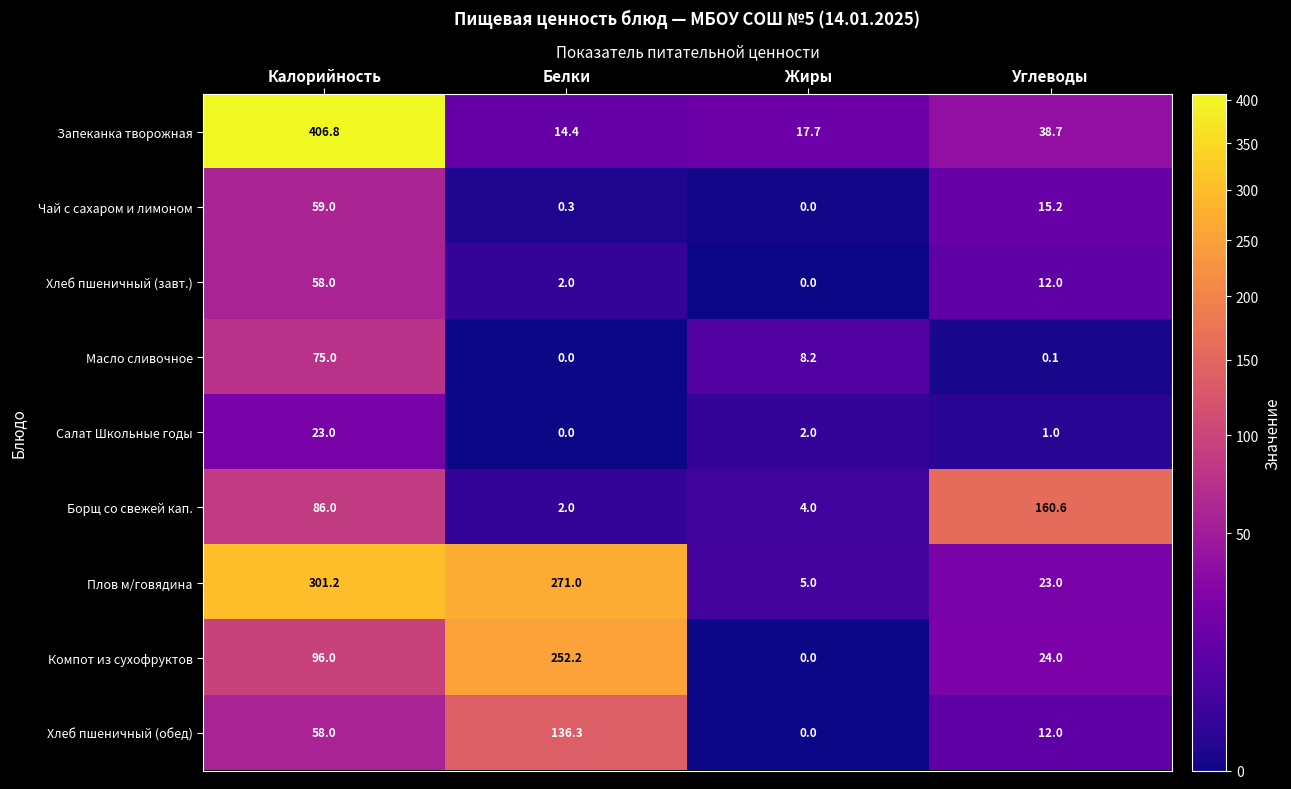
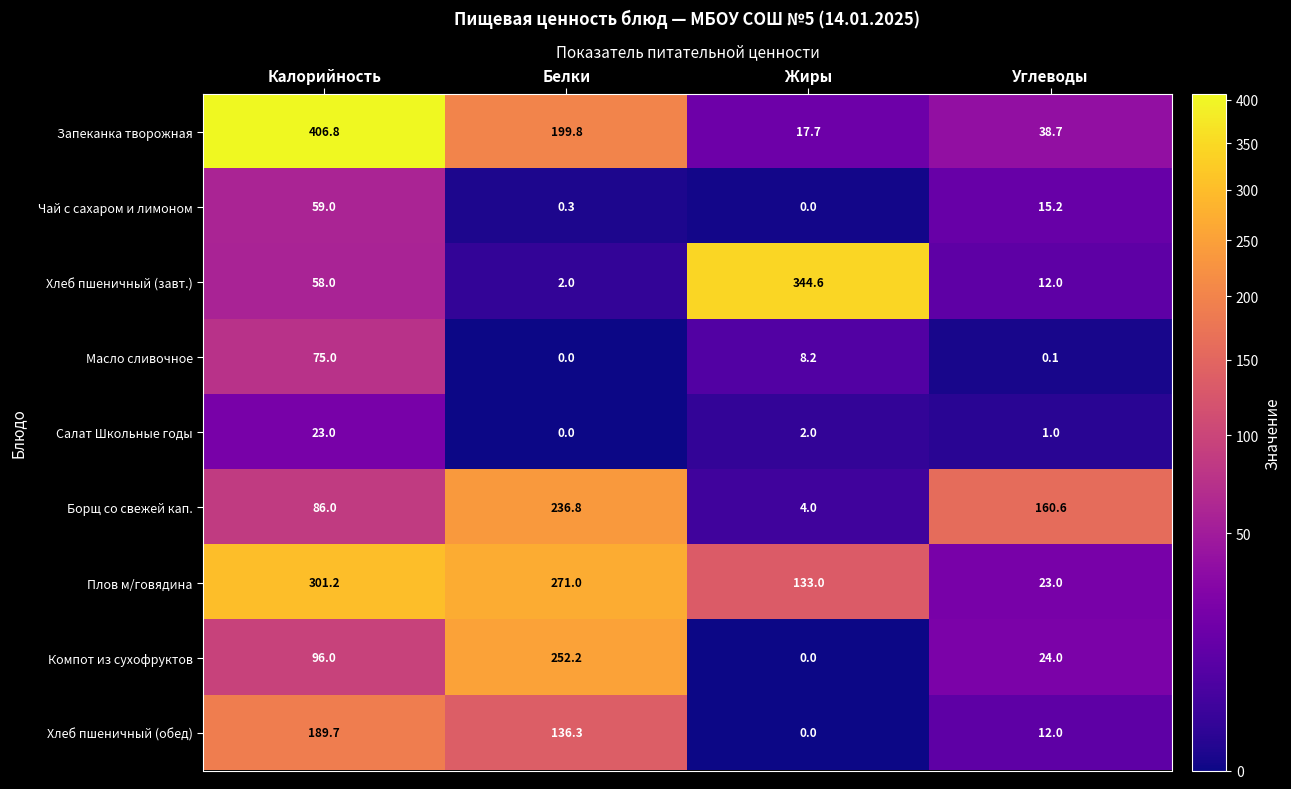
Запеканка творожная, Белки: 14.4 -> 199.8
Хлеб пшеничный (завт.), Жиры: 0.0 -> 344.6
Борщ со свежей кап., Белки: 2.0 -> 236.8
Плов м/говядина, Жиры: 5.0 -> 133.0
Хлеб пшеничный (обед), Калорийность: 58.0 -> 189.7
